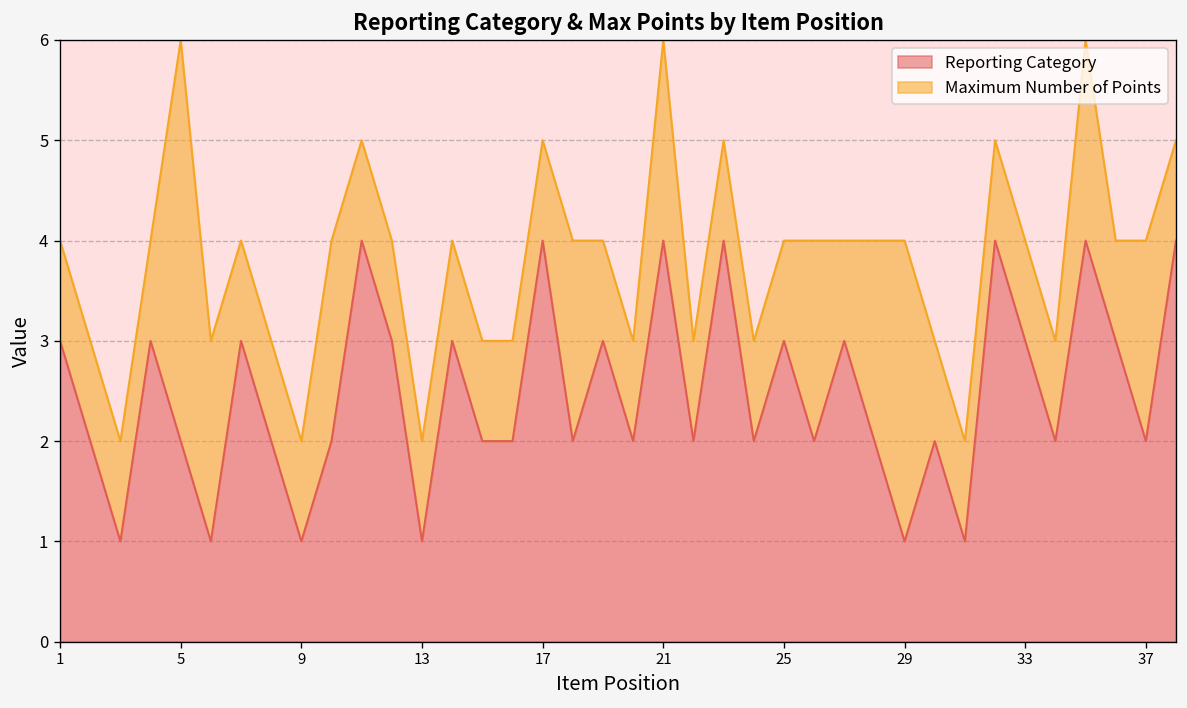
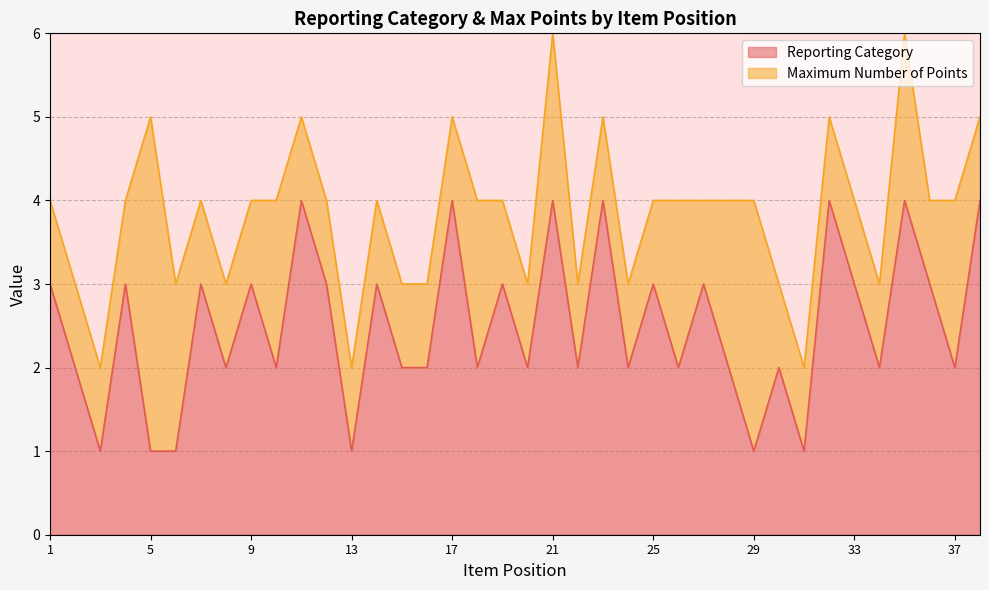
Reporting Category, 5: 2 -> 1
Reporting Category, 9: 1 -> 3
